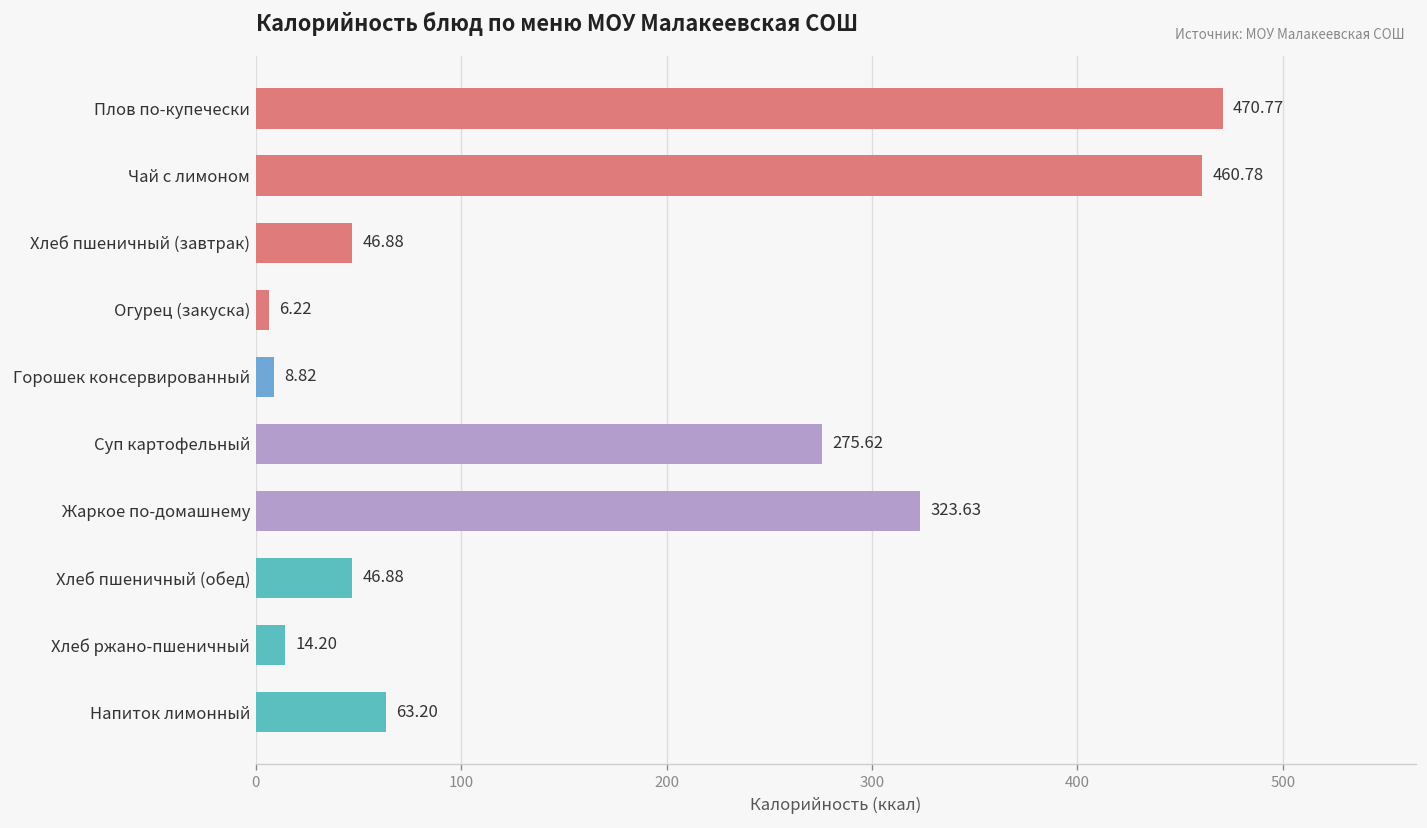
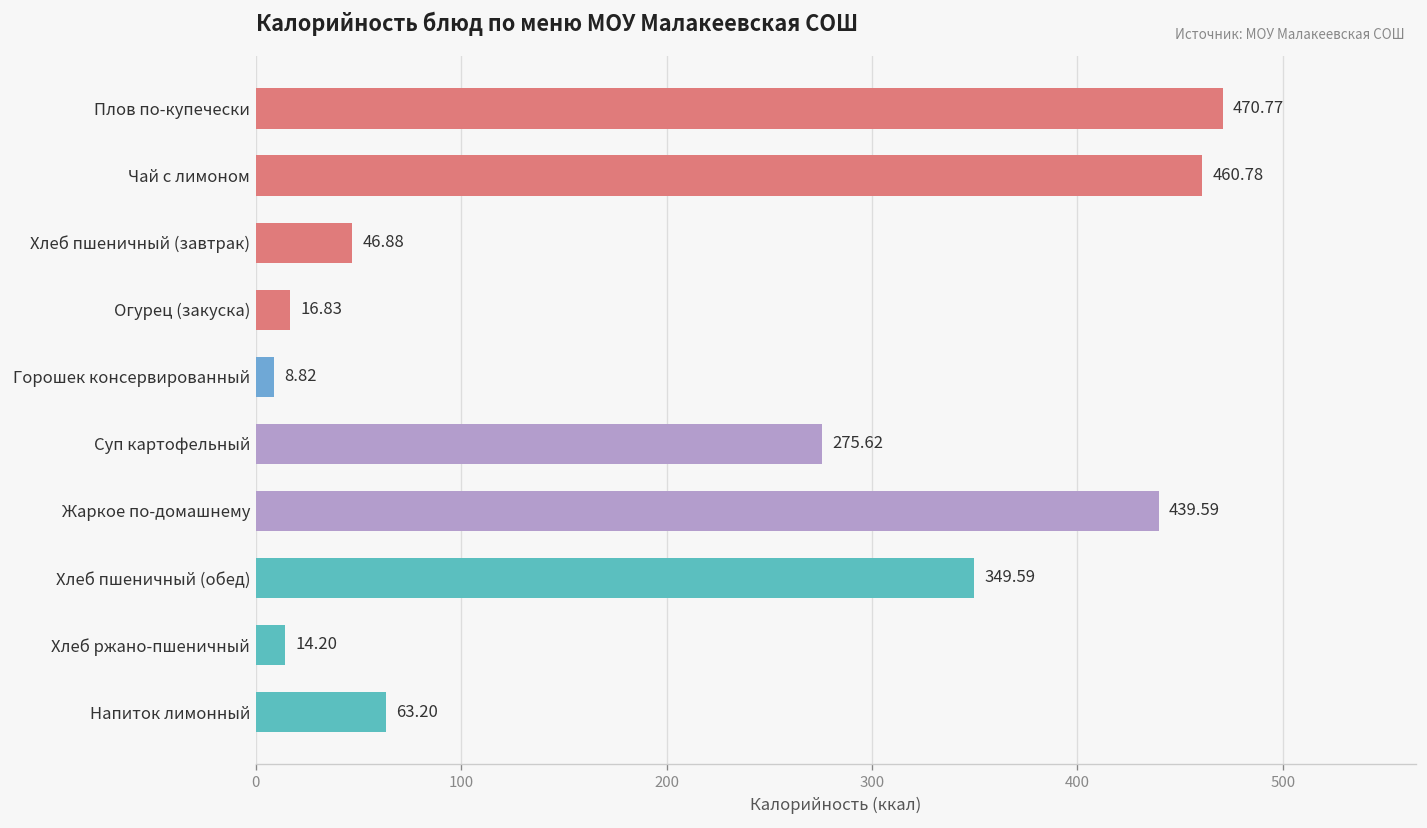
Огурец (закуска): 6.22 -> 16.83
Жаркое по-домашнему: 323.63 -> 439.59
Хлеб пшеничный (обед): 46.88 -> 349.59
